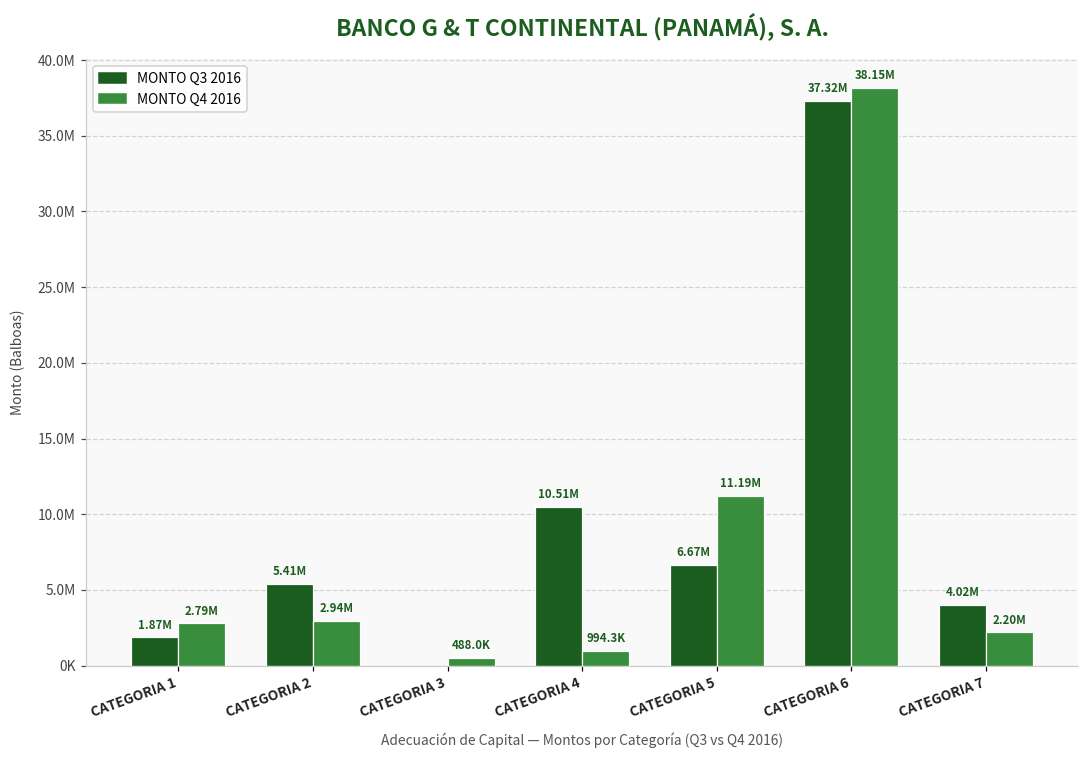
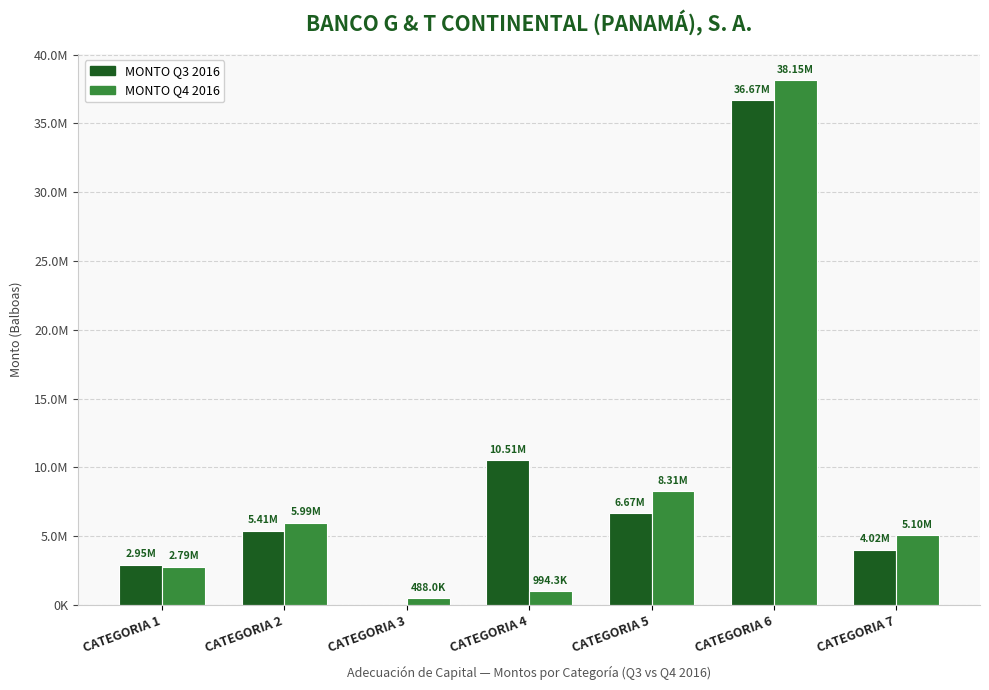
MONTO Q3 2016, CATEGORIA 1: 1.87M -> 2.95M
MONTO Q4 2016, CATEGORIA 2: 2.94M -> 5.99M
MONTO Q4 2016, CATEGORIA 5: 11.19M -> 8.31M
MONTO Q3 2016, CATEGORIA 6: 37.32M -> 36.67M
MONTO Q4 2016, CATEGORIA 7: 2.20M -> 5.10M
